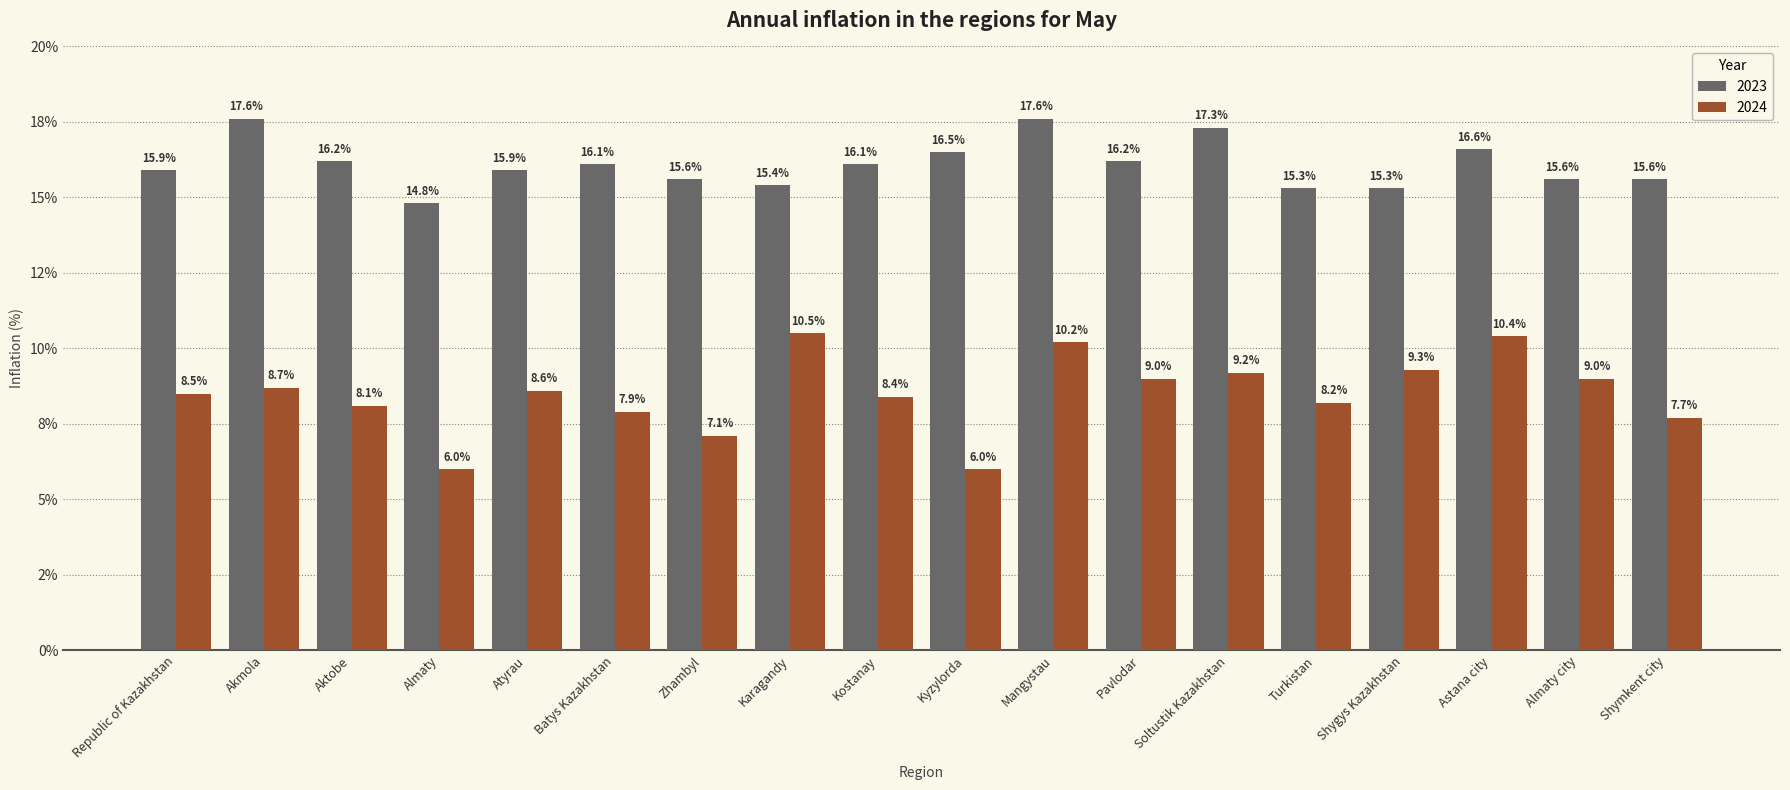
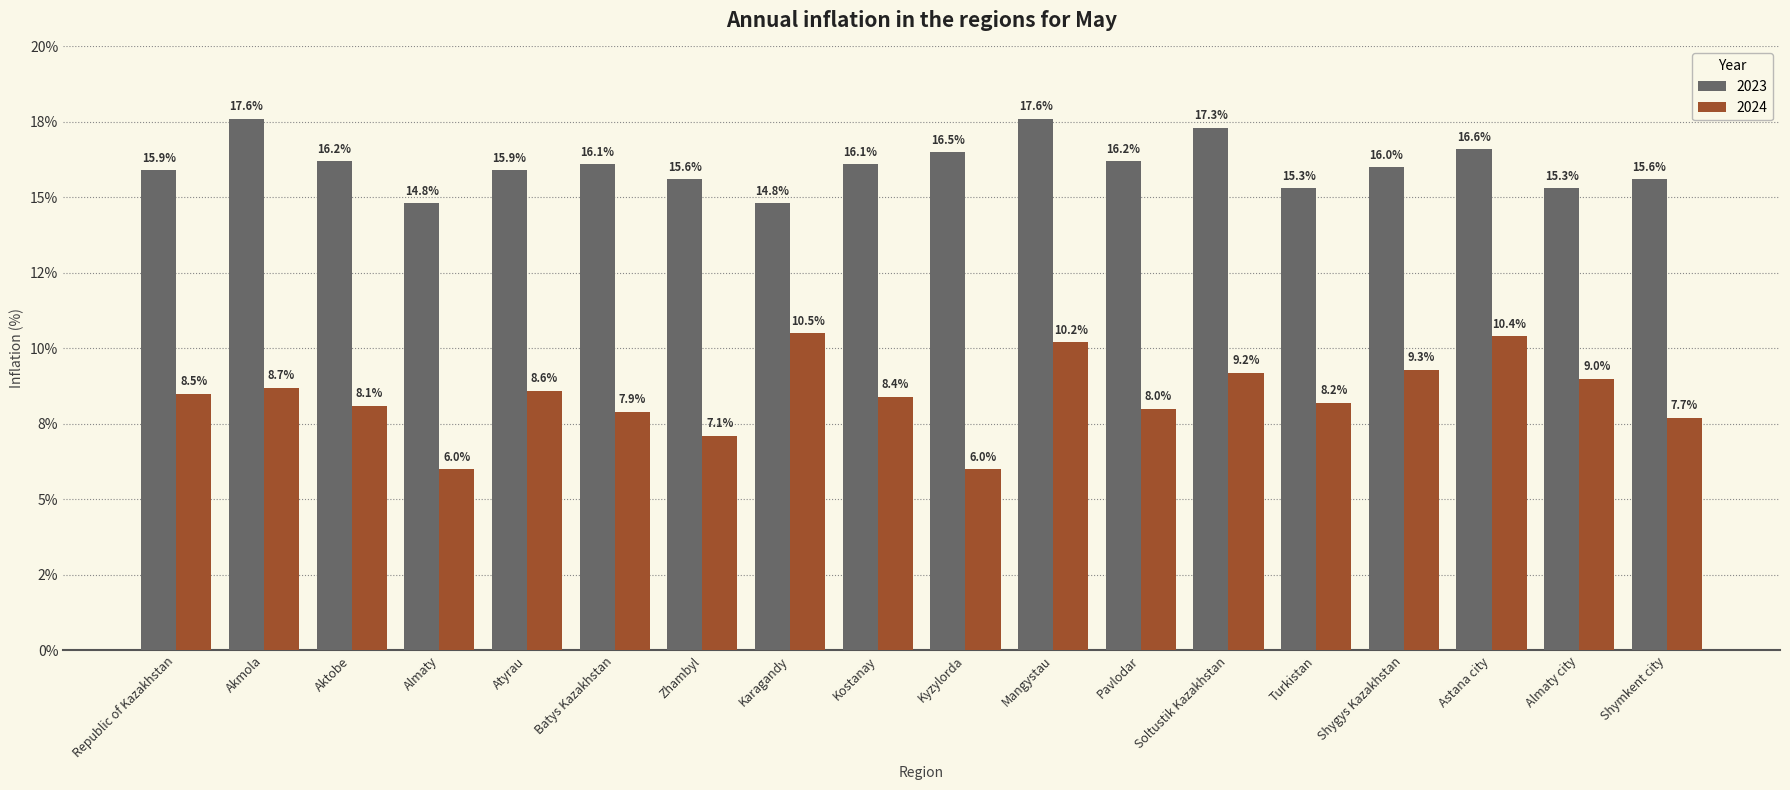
2023, Karagandy: 15.4% -> 14.8%
2024, Pavlodar: 9.0% -> 8.0%
2023, Shygys Kazakhstan: 15.3% -> 16.0%
2023, Almaty city: 15.6% -> 15.3%
